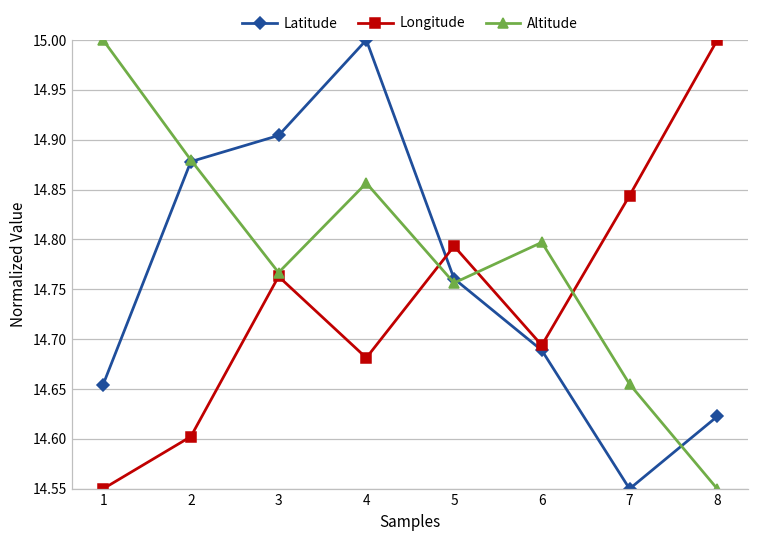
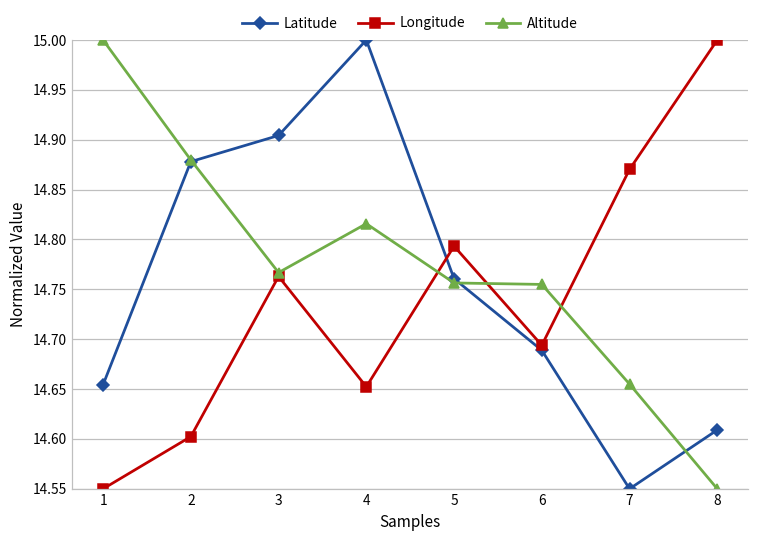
Longitude, 4: 14.68 -> 14.65
Altitude, 4: 14.86 -> 14.82
Altitude, 6: 14.80 -> 14.75
Longitude, 7: 14.84 -> 14.87
Latitude, 8: 14.62 -> 14.61
